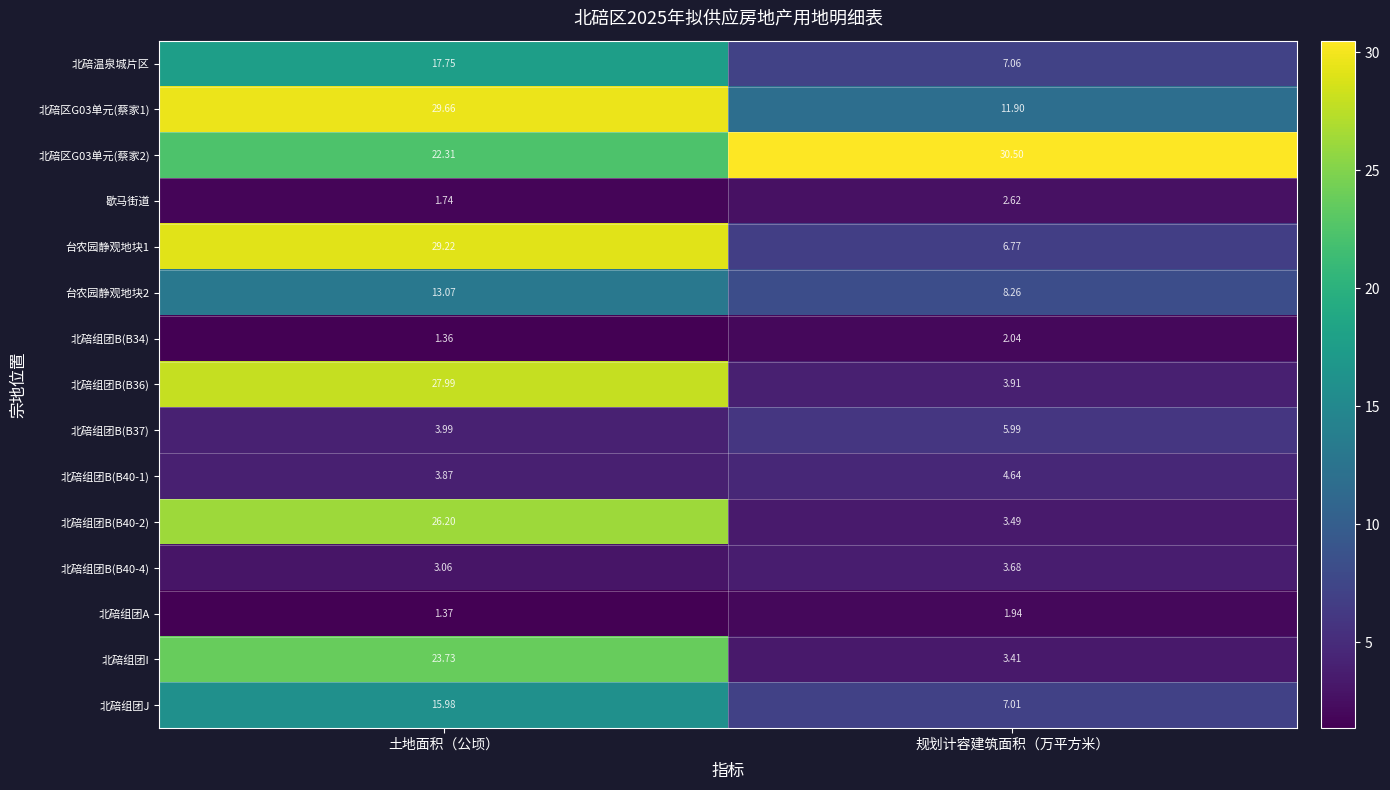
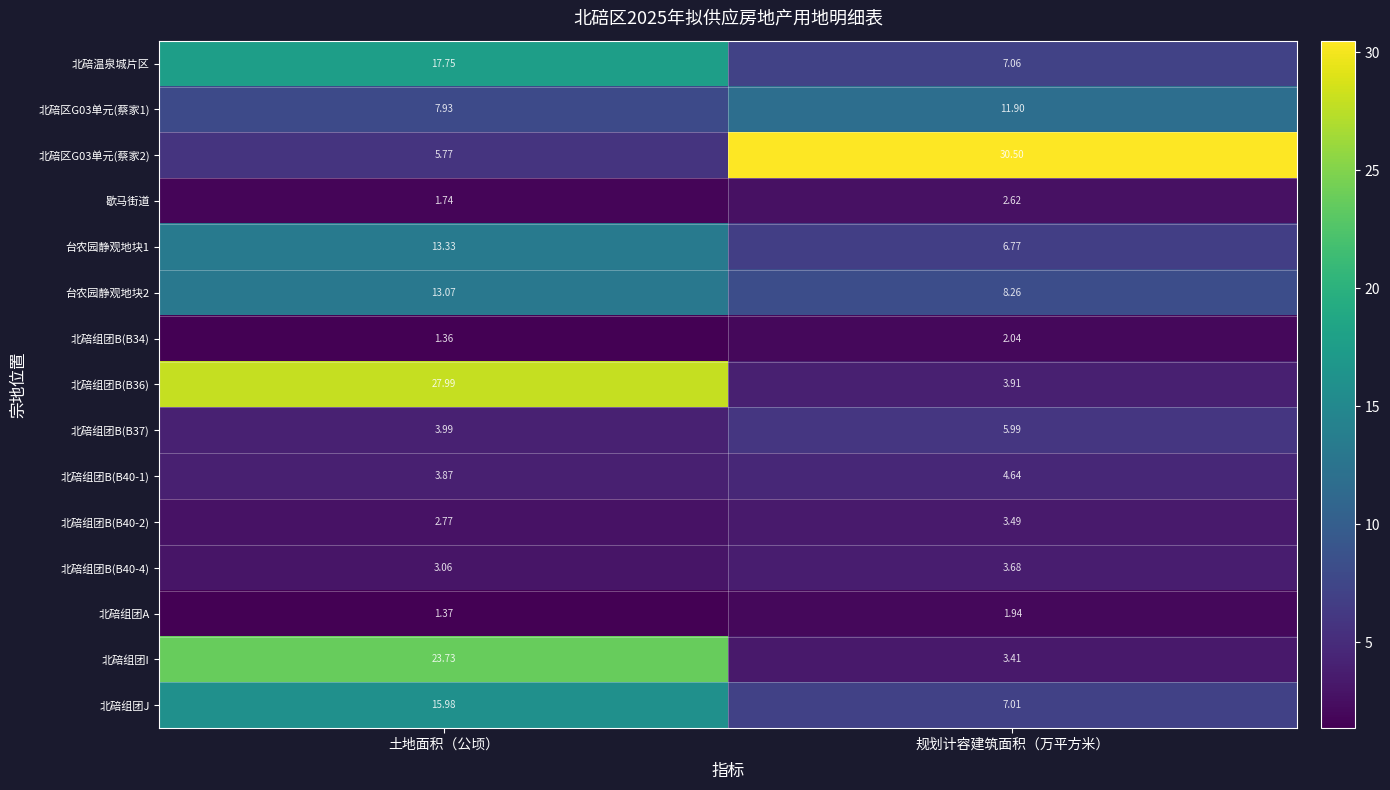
北碚区G03单元(蔡家1), 土地面积（公顷）: 29.66 -> 7.93
北碚区G03单元(蔡家2), 土地面积（公顷）: 22.31 -> 5.77
台农园静观地块1, 土地面积（公顷）: 29.22 -> 13.33
北碚组团B(B40-2), 土地面积（公顷）: 26.20 -> 2.77
